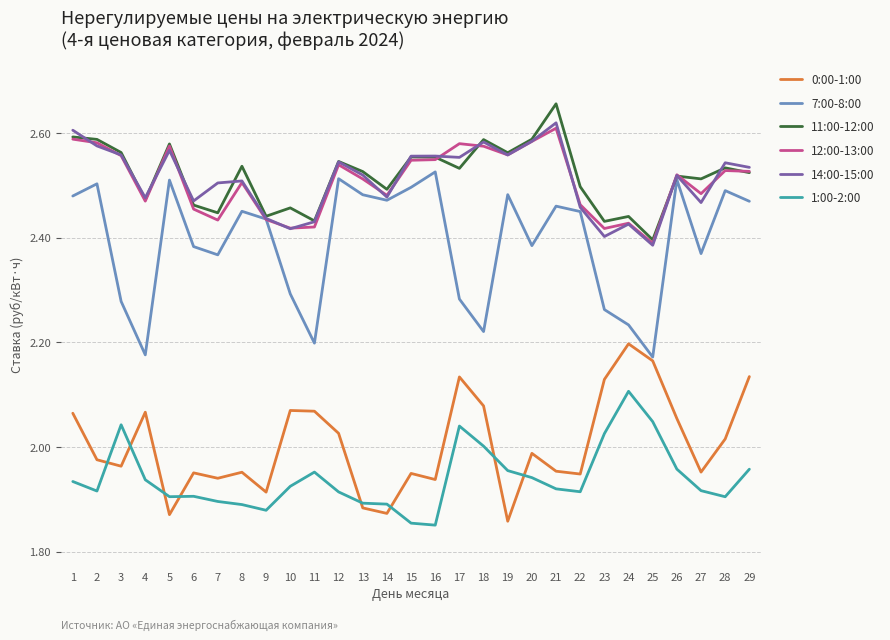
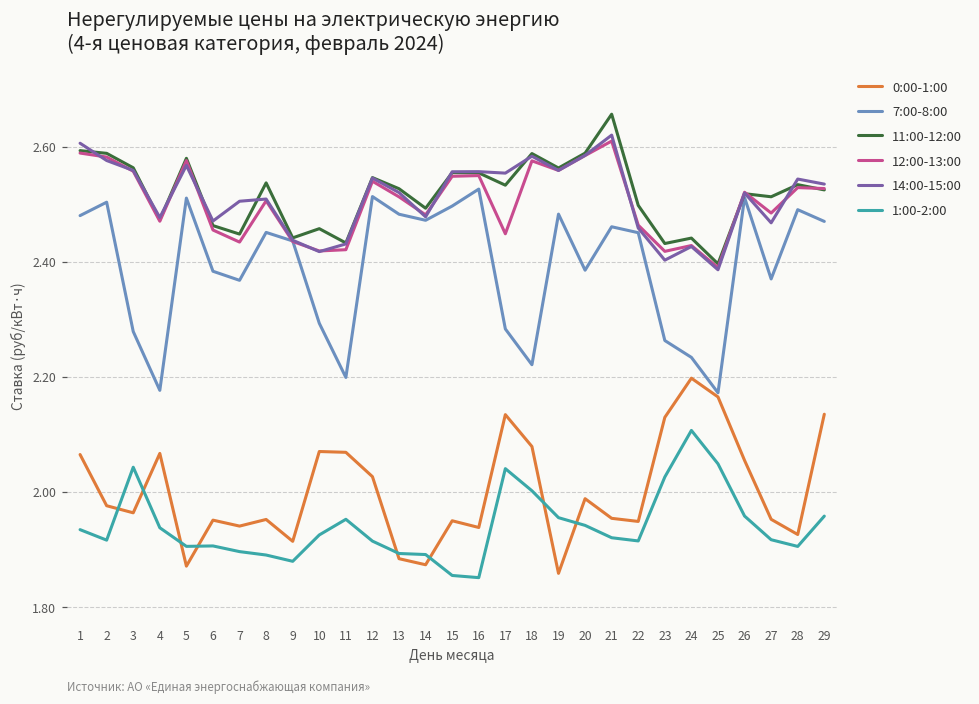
12:00-13:00, 17: 2.58 -> 2.45
0:00-1:00, 28: 2.02 -> 1.93
